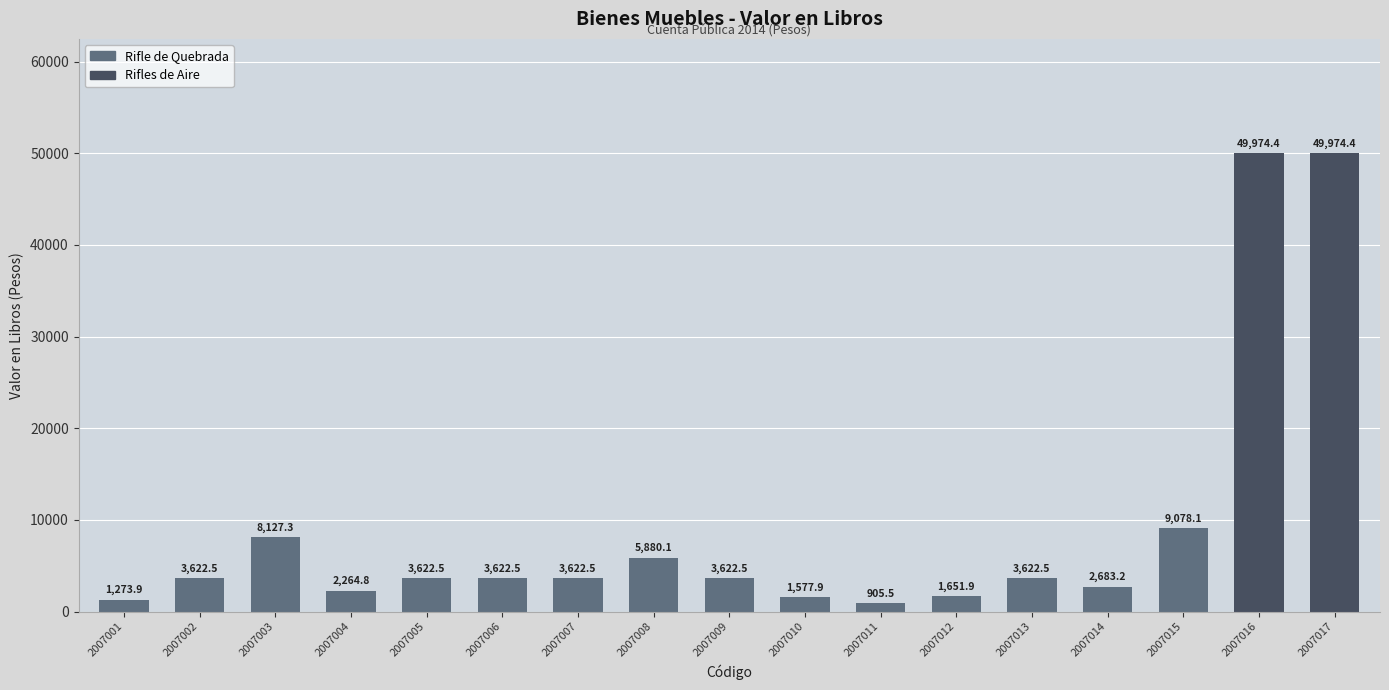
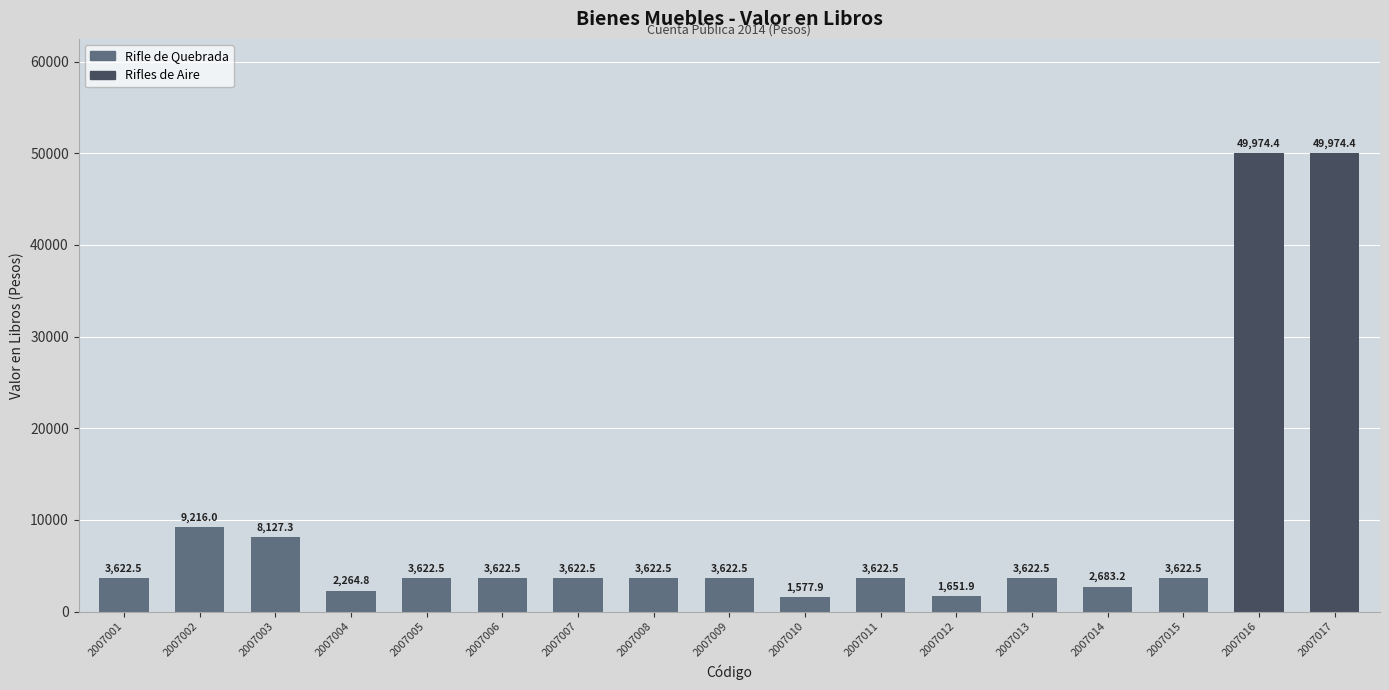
2007001: 1,273.9 -> 3,622.5
2007002: 3,622.5 -> 9,216.0
2007008: 5,880.1 -> 3,622.5
2007011: 905.5 -> 3,622.5
2007015: 9,078.1 -> 3,622.5
